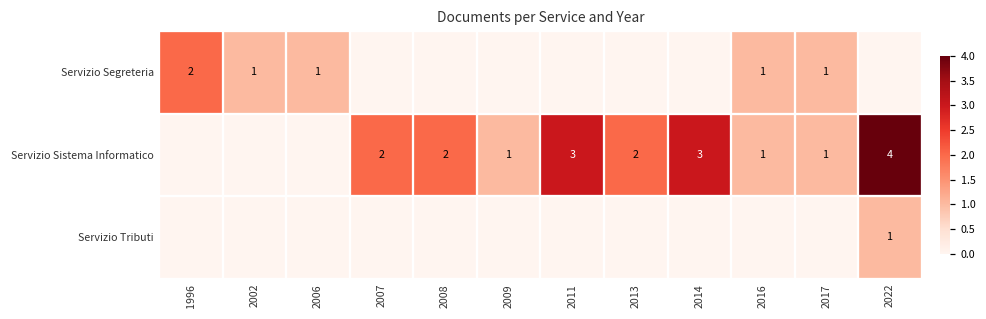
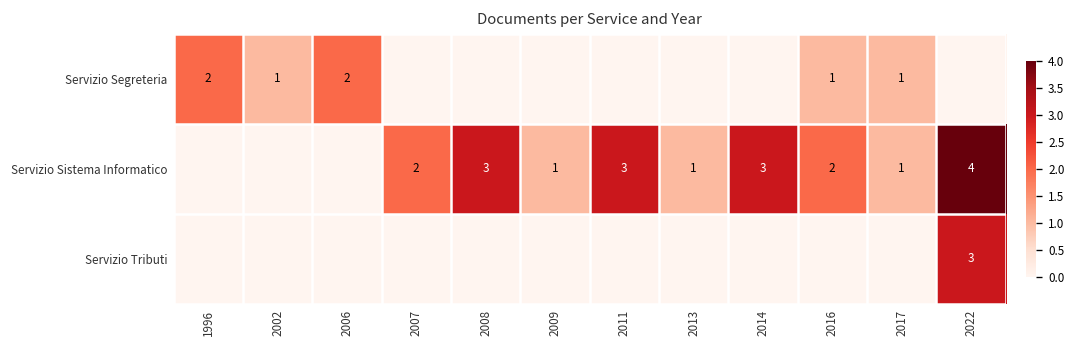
Servizio Segreteria, 2006: 1 -> 2
Servizio Sistema Informatico, 2008: 2 -> 3
Servizio Sistema Informatico, 2013: 2 -> 1
Servizio Sistema Informatico, 2016: 1 -> 2
Servizio Tributi, 2022: 1 -> 3
